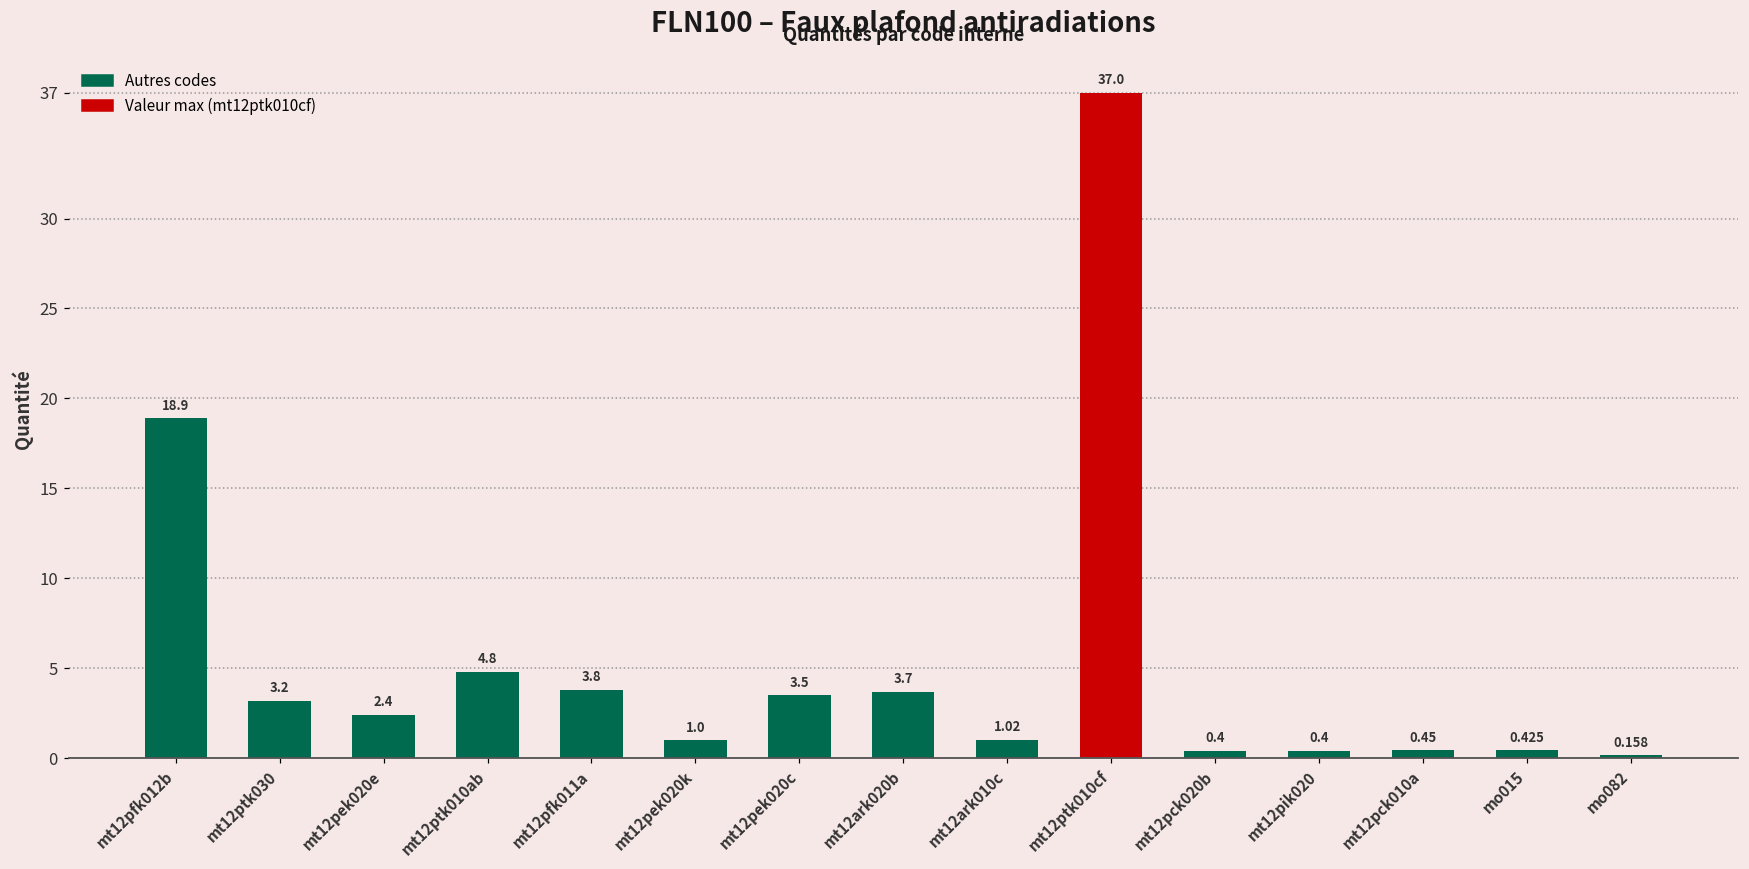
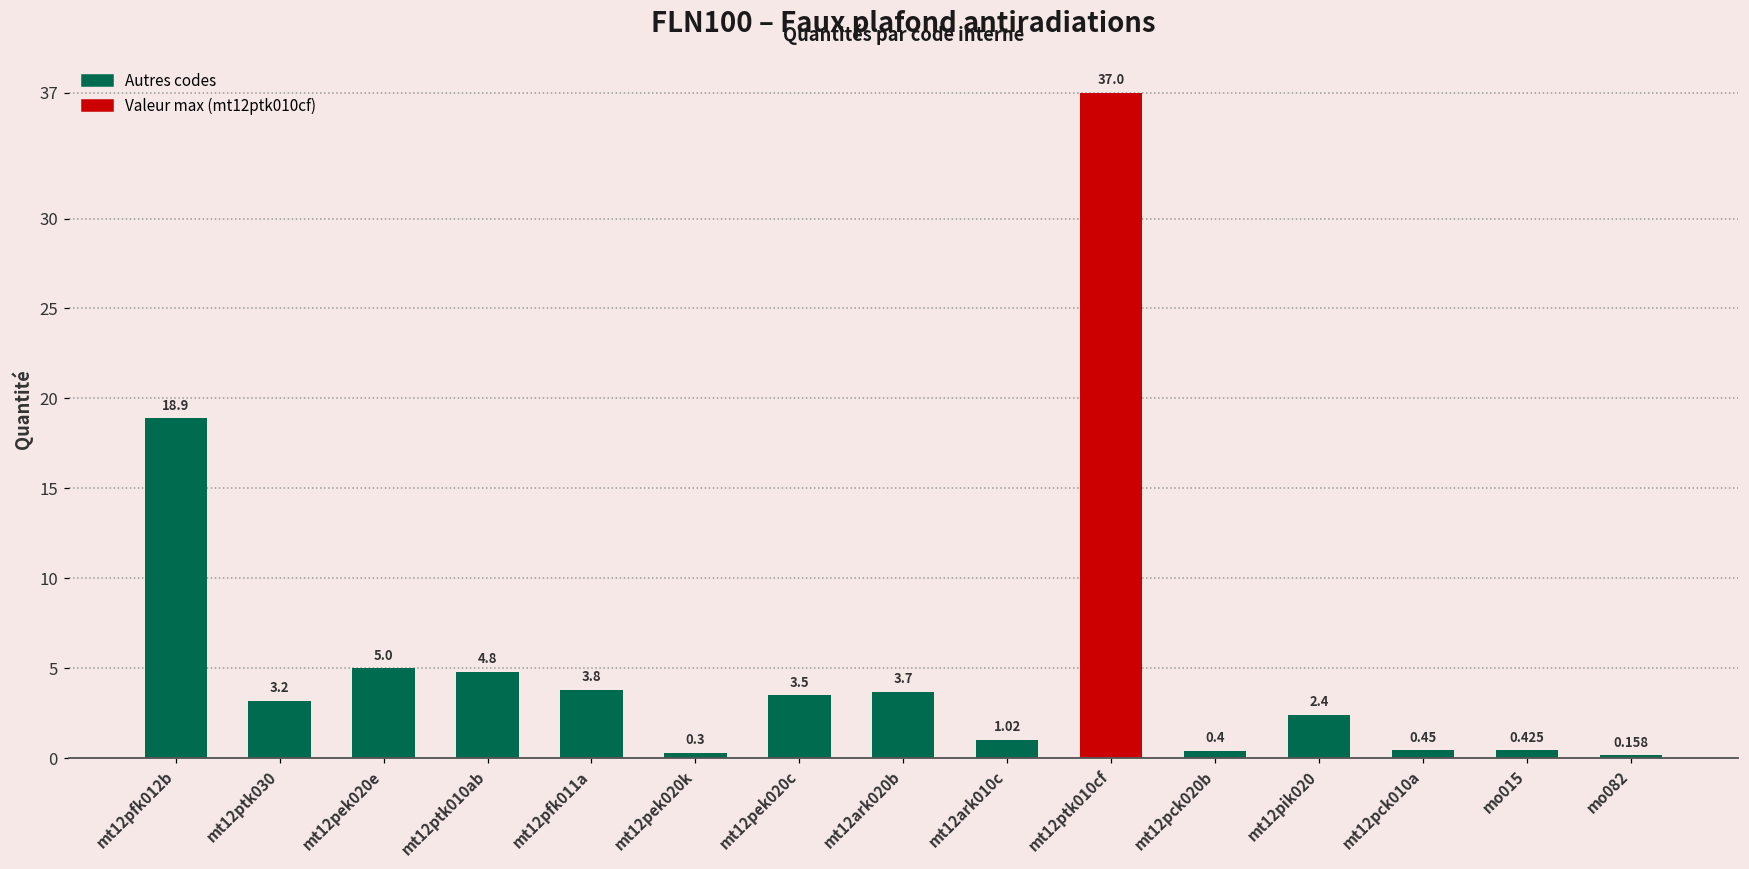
mt12pek020e: 2.4 -> 5.0
mt12pek020k: 1.0 -> 0.3
mt12pik020: 0.4 -> 2.4
